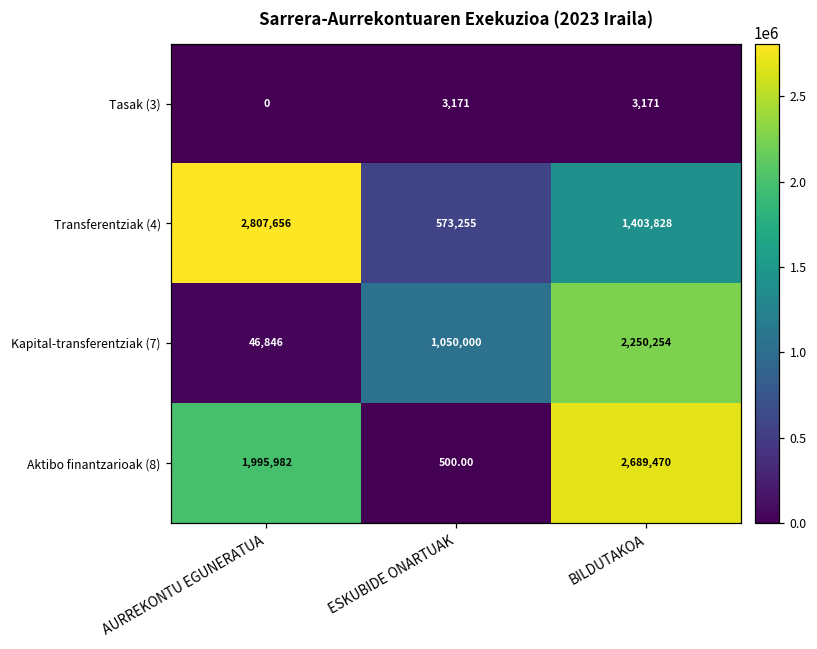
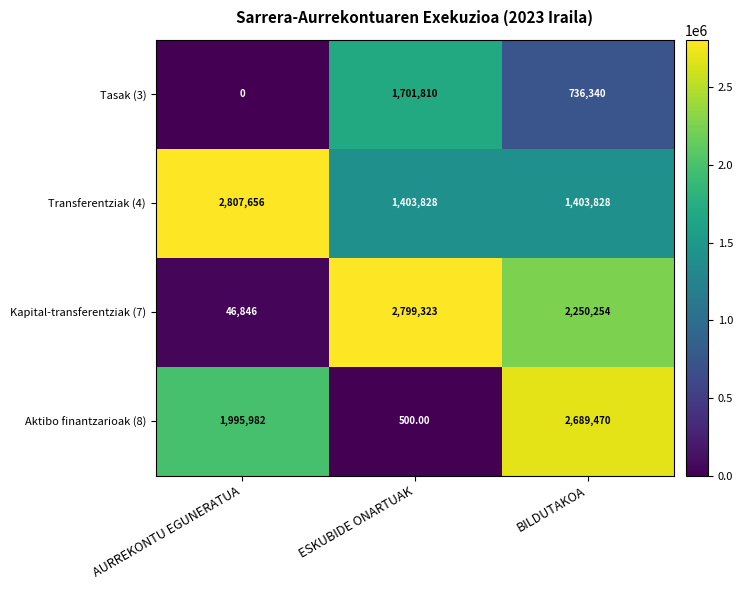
Tasak (3), ESKUBIDE ONARTUAK: 3,171 -> 1,701,810
Tasak (3), BILDUTAKOA: 3,171 -> 736,340
Transferentziak (4), ESKUBIDE ONARTUAK: 573,255 -> 1,403,828
Kapital-transferentziak (7), ESKUBIDE ONARTUAK: 1,050,000 -> 2,799,323
